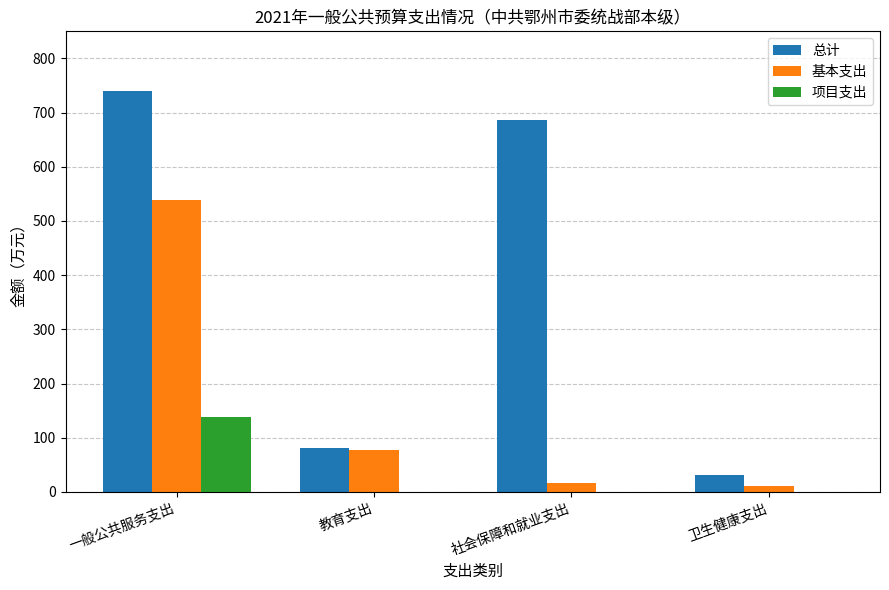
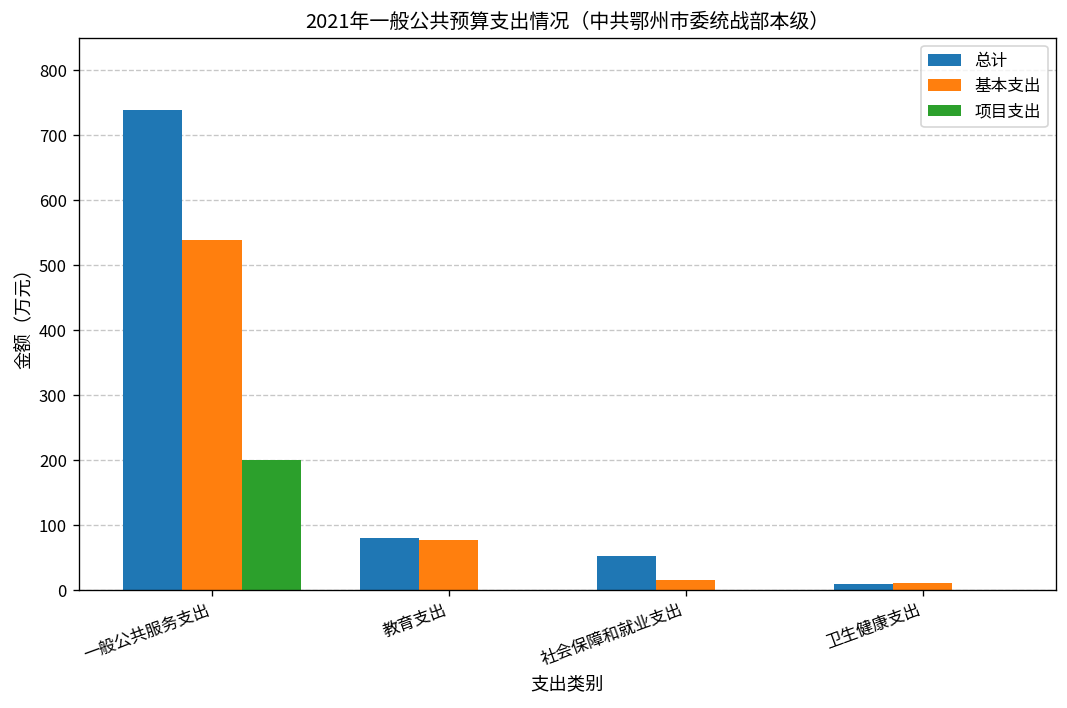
项目支出, 一般公共服务支出: 140 -> 200
总计, 社会保障和就业支出: 690 -> 50
总计, 卫生健康支出: 30 -> 10
